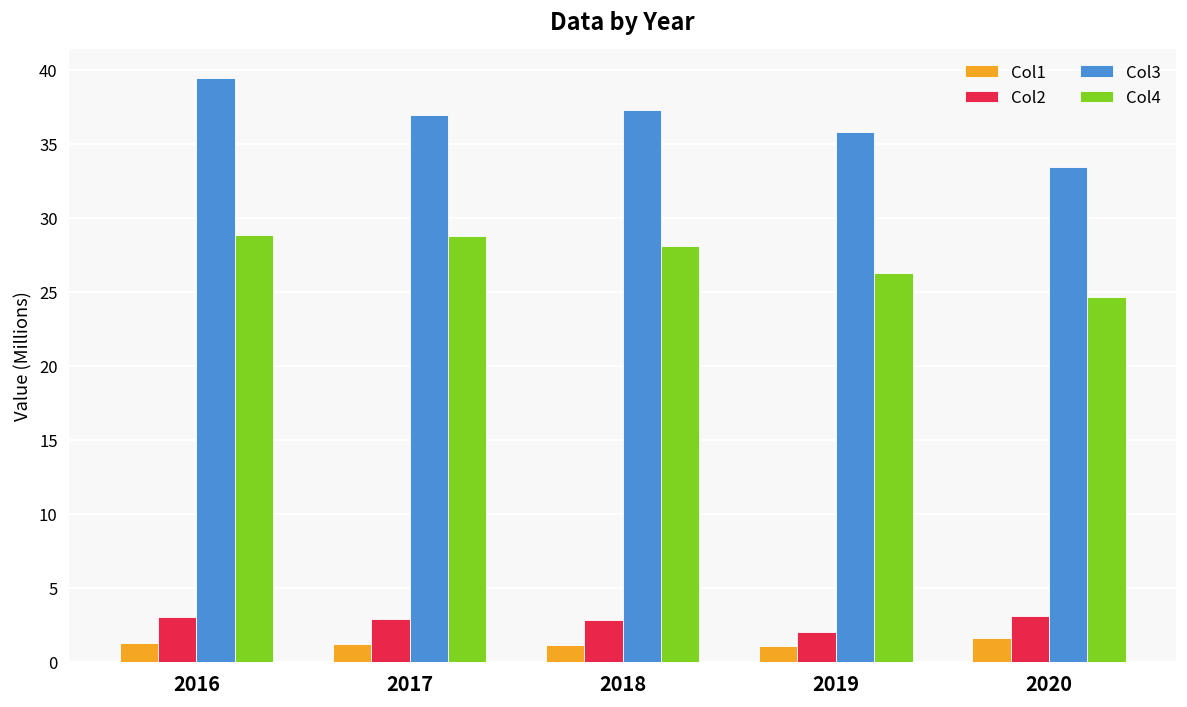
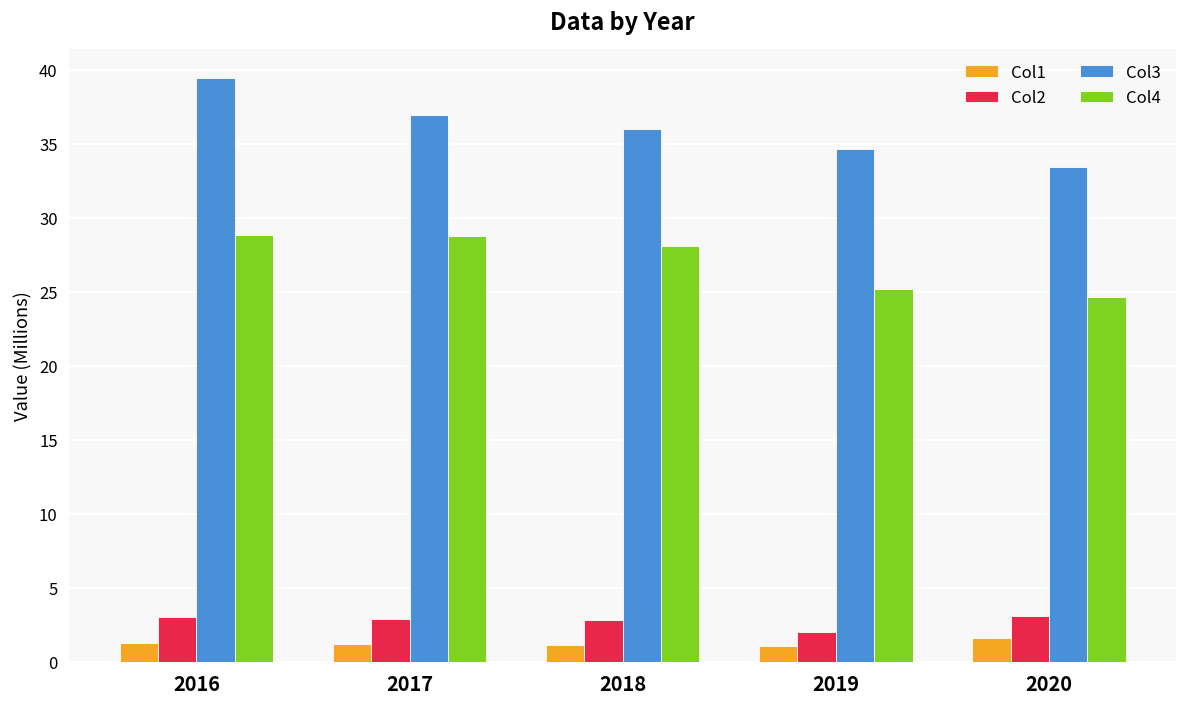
Col3, 2018: 37.3 -> 36.0
Col3, 2019: 35.8 -> 34.7
Col4, 2019: 26.3 -> 25.2
